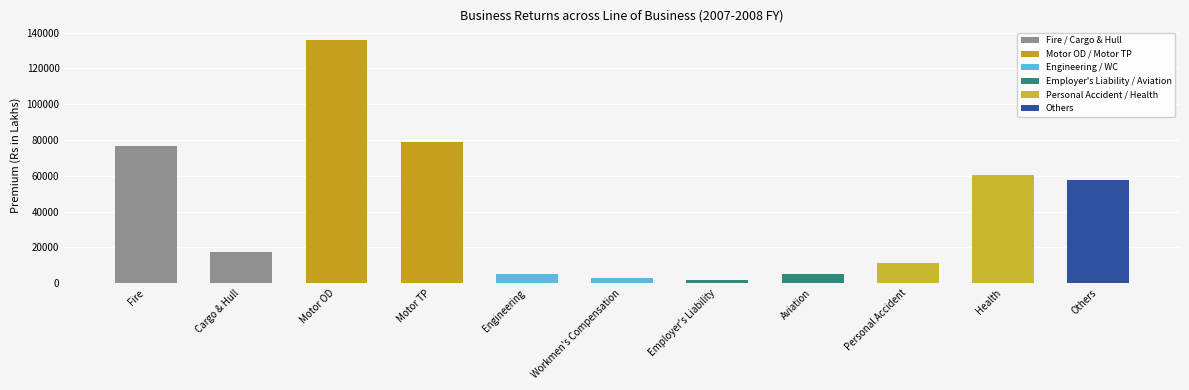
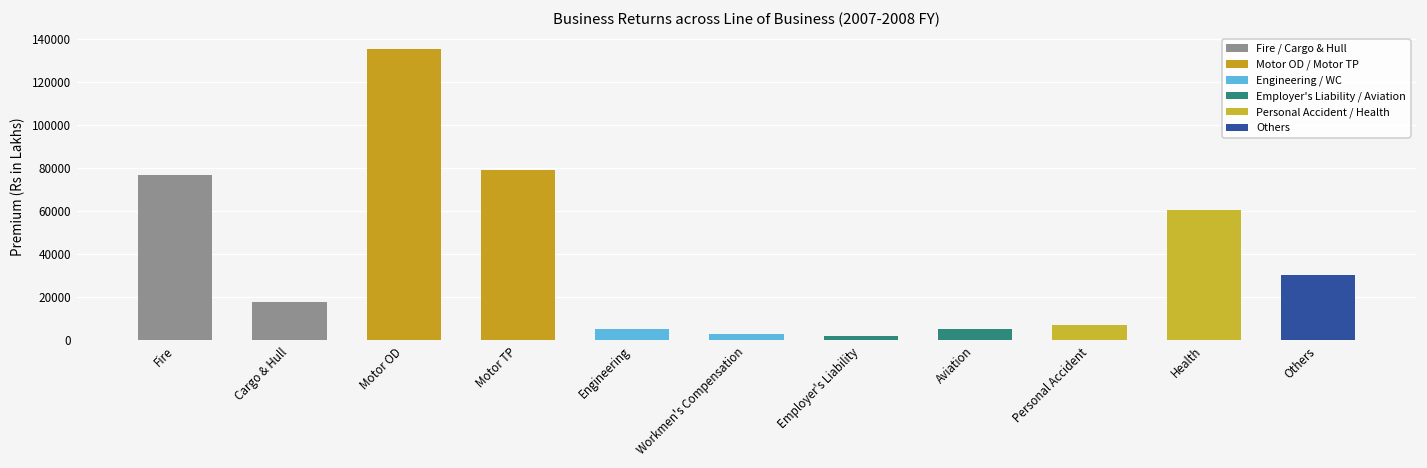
Personal Accident: 11000 -> 7000
Others: 57000 -> 30000
